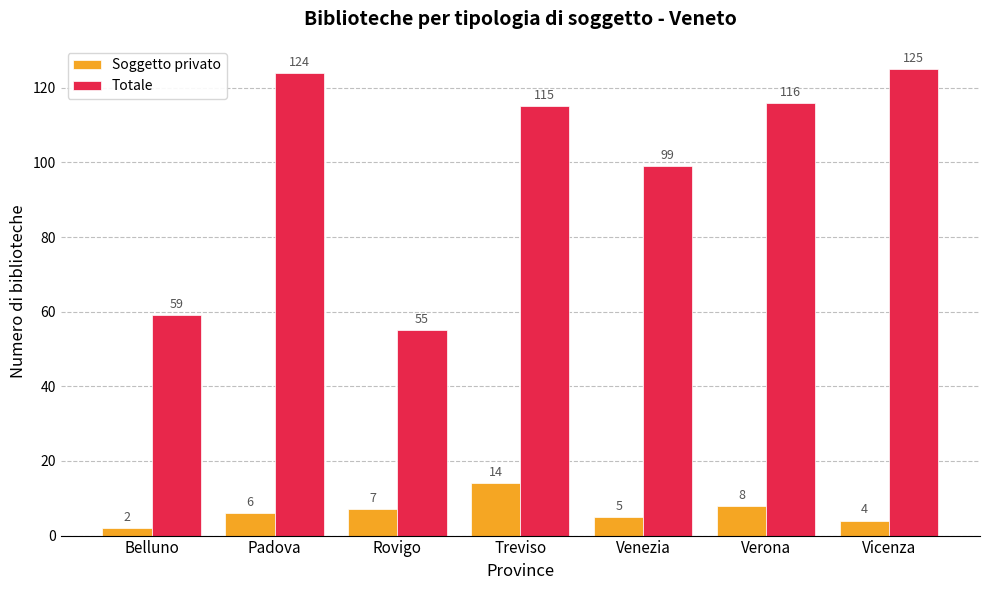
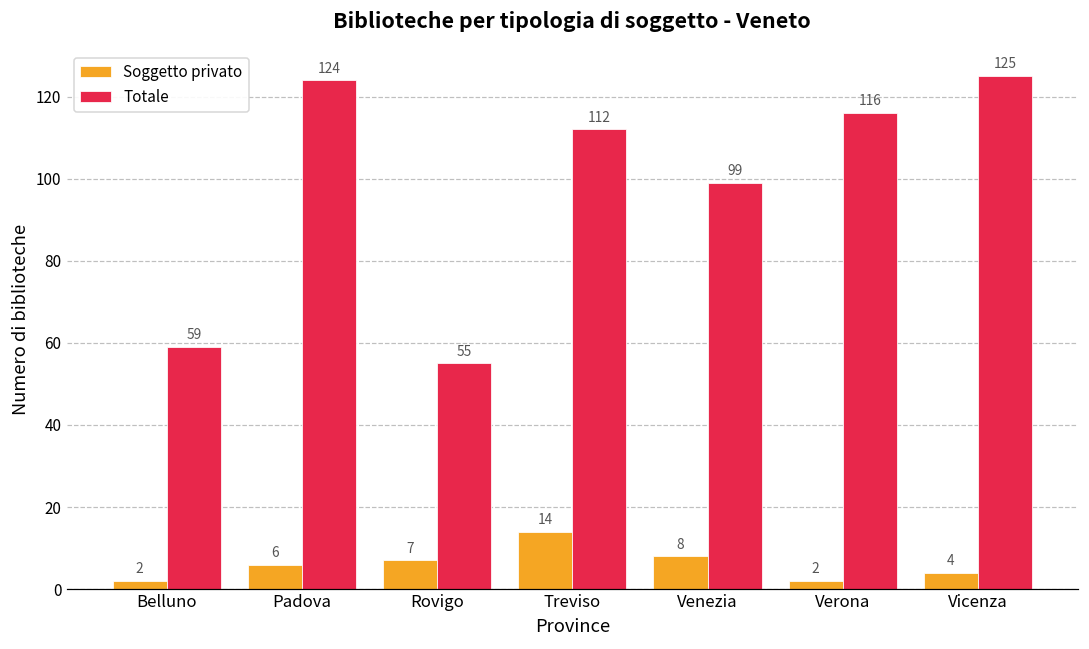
Totale, Treviso: 115 -> 112
Soggetto privato, Venezia: 5 -> 8
Soggetto privato, Verona: 8 -> 2
